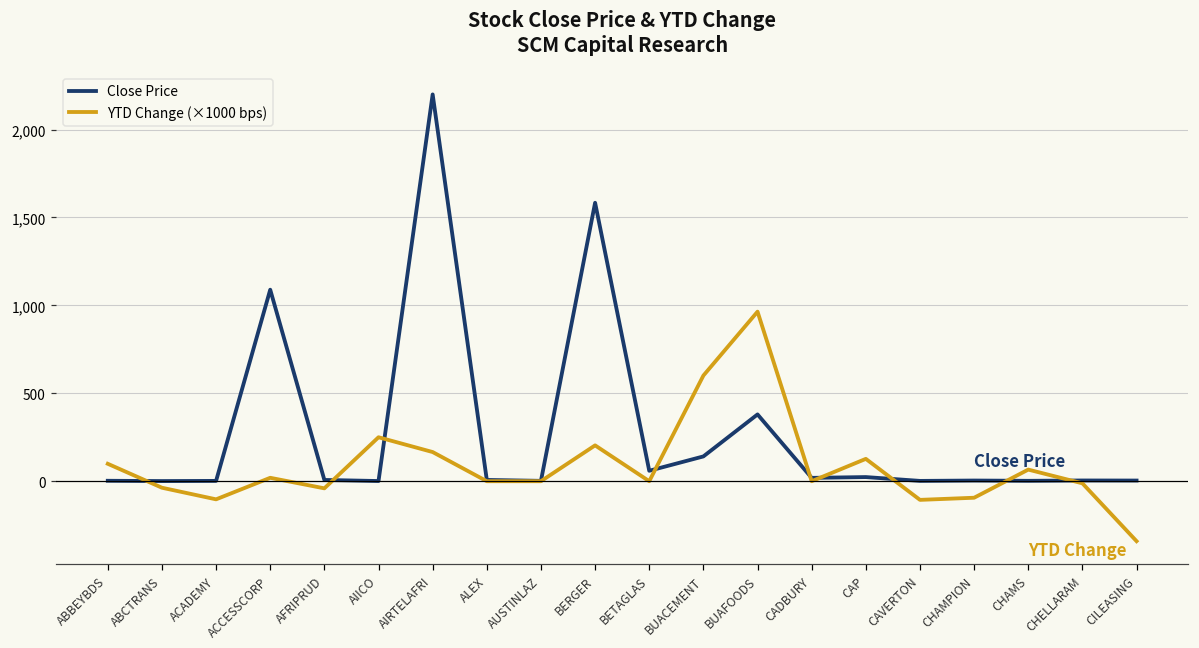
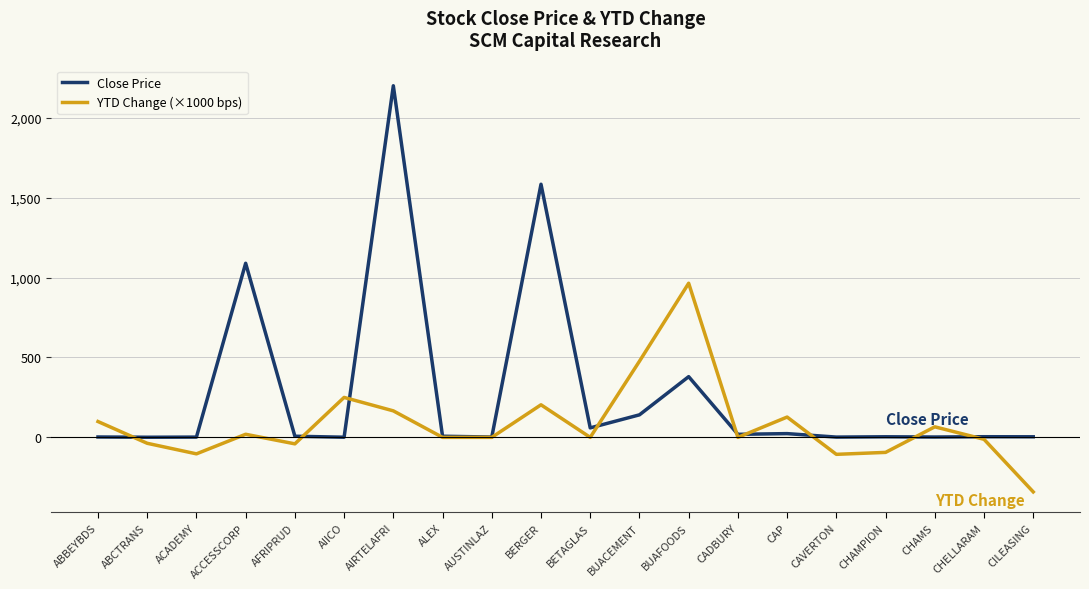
YTD Change (×1000 bps), BUACEMENT: 600 -> 480
